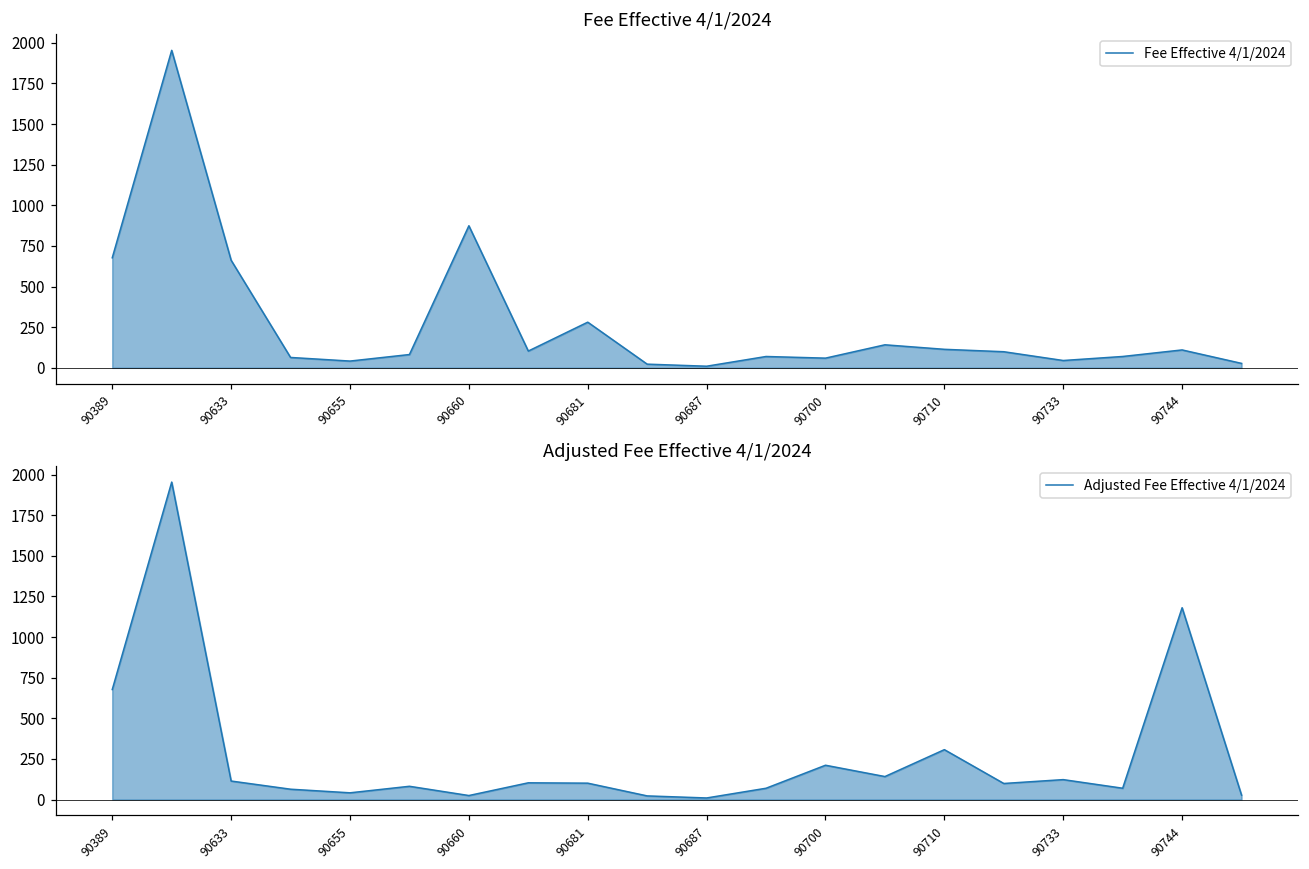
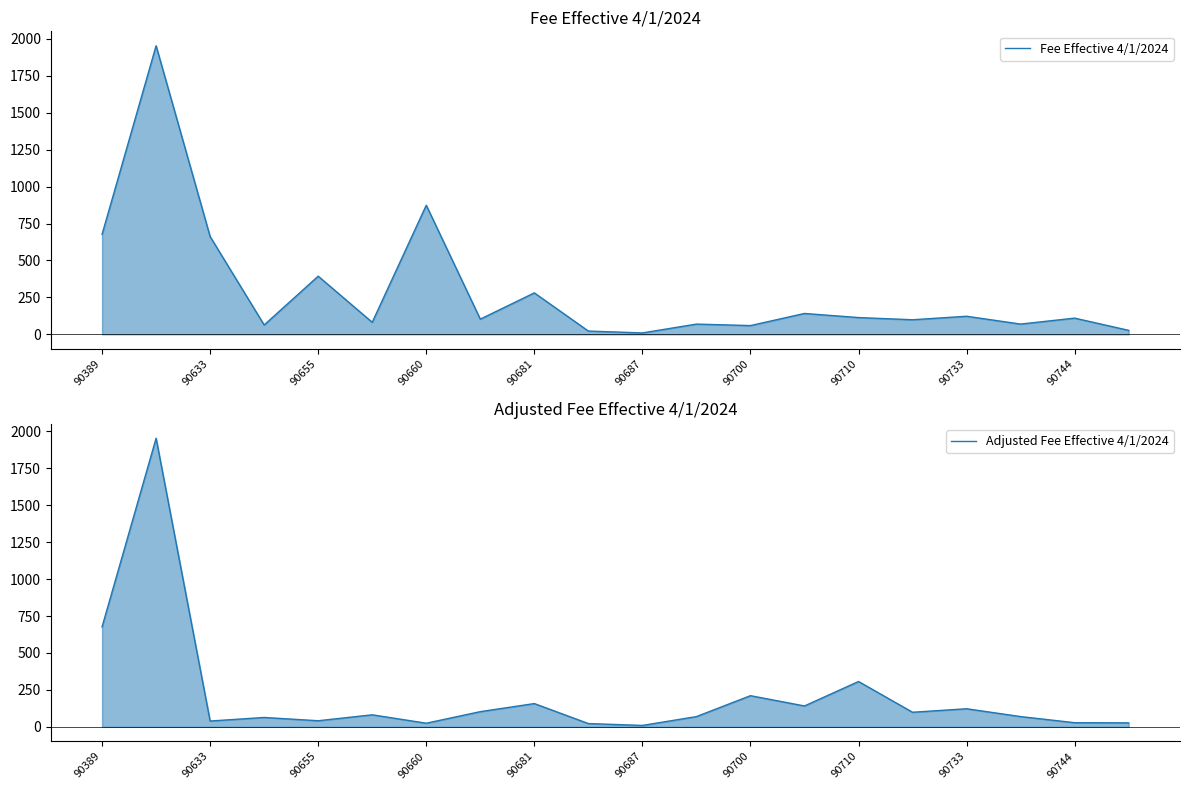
Fee Effective 4/1/2024, 90655: 40 -> 390
Fee Effective 4/1/2024, 90733: 40 -> 120
Adjusted Fee Effective 4/1/2024, 90633: 110 -> 40
Adjusted Fee Effective 4/1/2024, 90681: 100 -> 160
Adjusted Fee Effective 4/1/2024, 90744: 1180 -> 30
